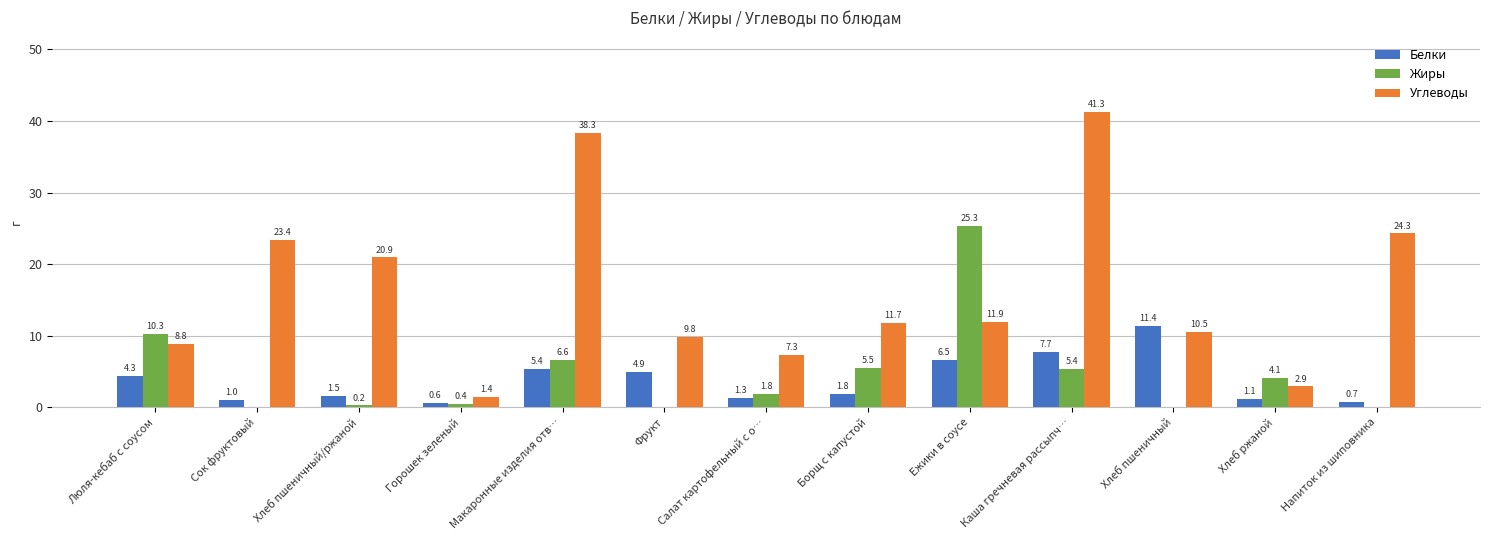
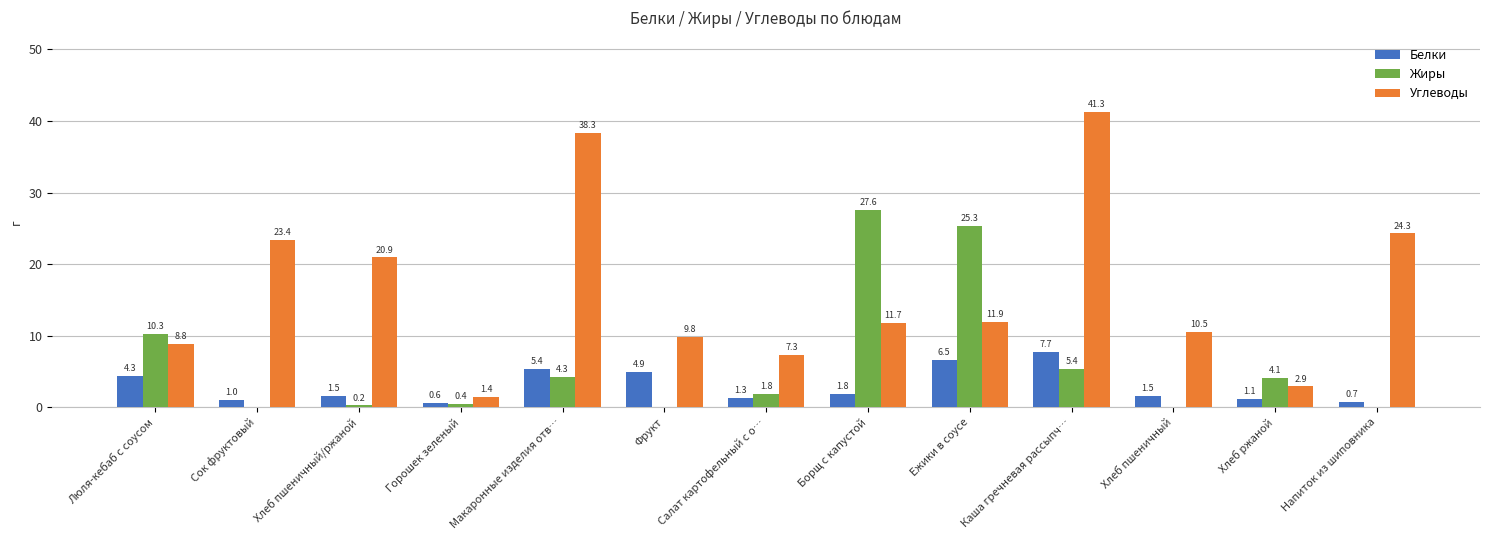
Жиры, Макаронные изделия отв…: 6.6 -> 4.3
Жиры, Борщ с капустой: 5.5 -> 27.6
Белки, Хлеб пшеничный: 11.4 -> 1.5
